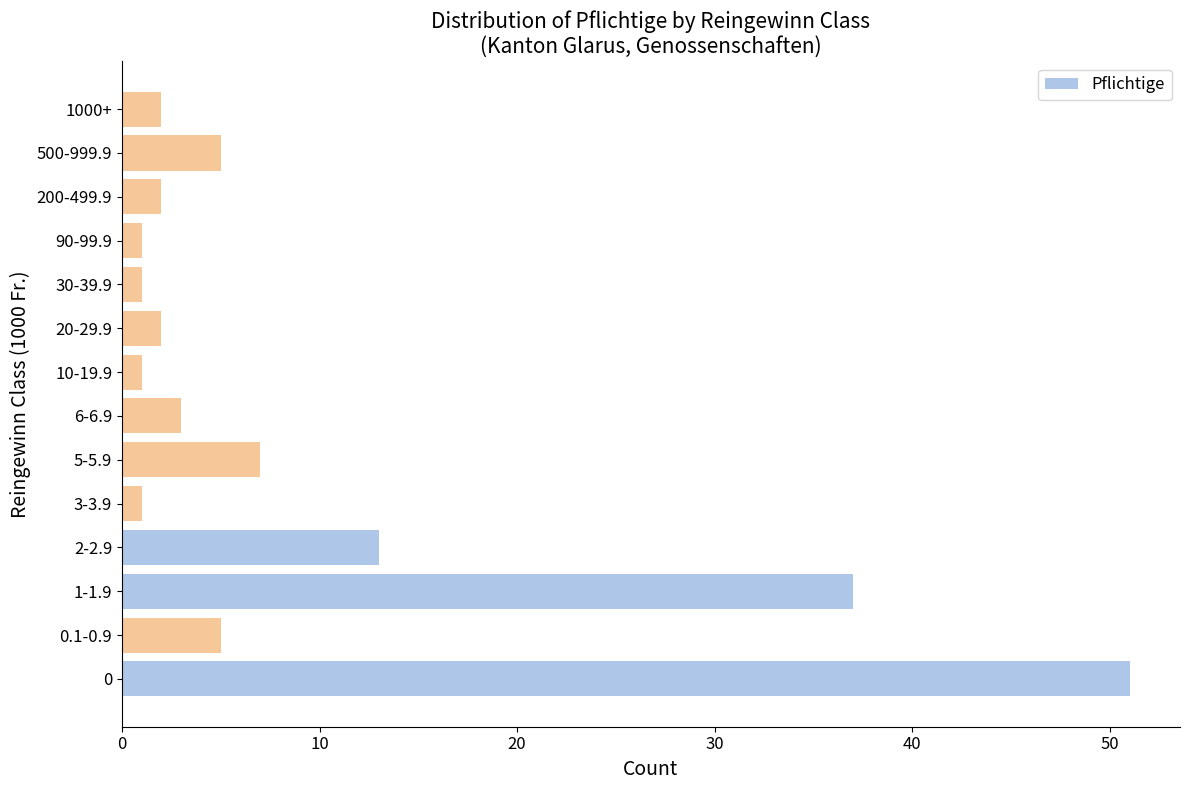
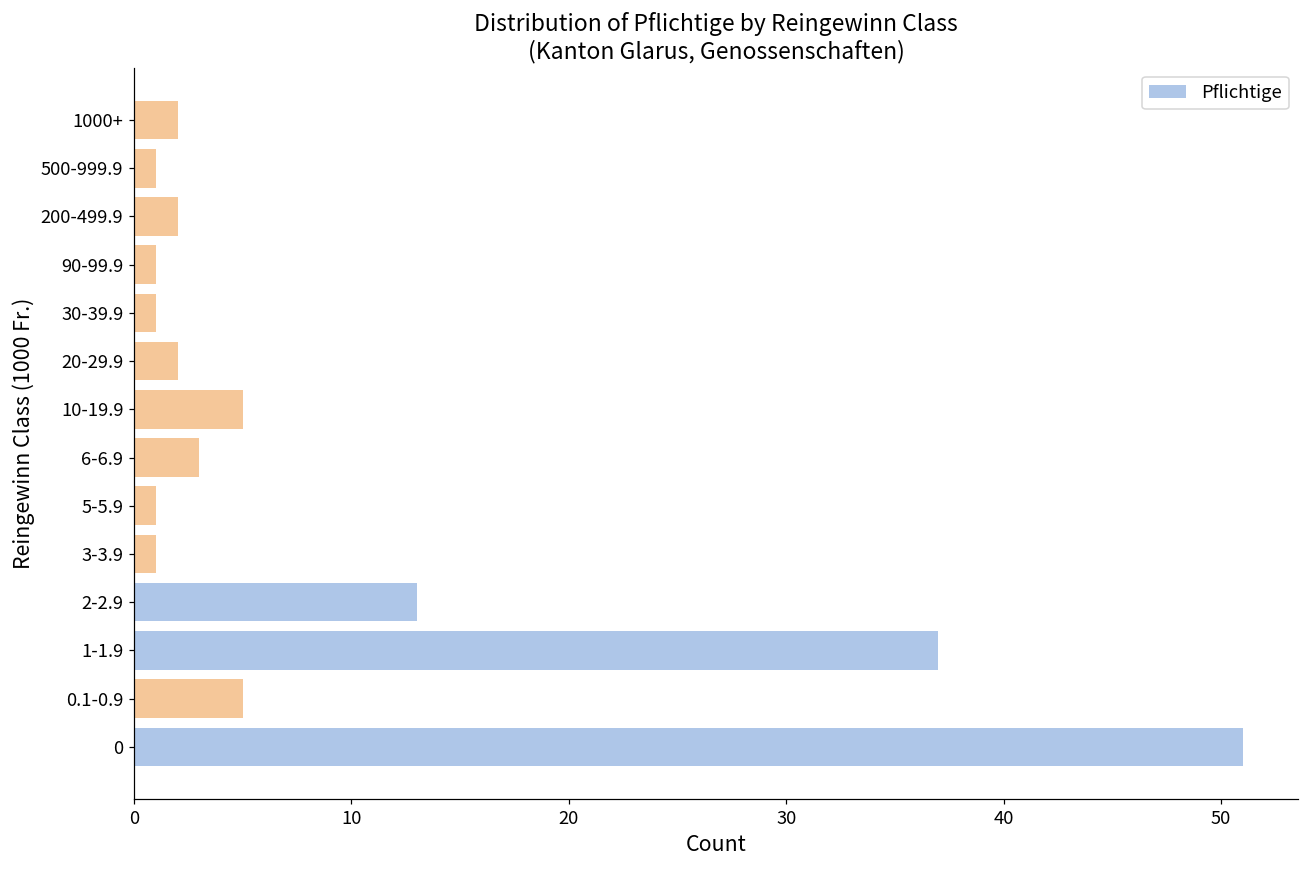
500-999.9: 5 -> 1
10-19.9: 1 -> 5
5-5.9: 7 -> 1
